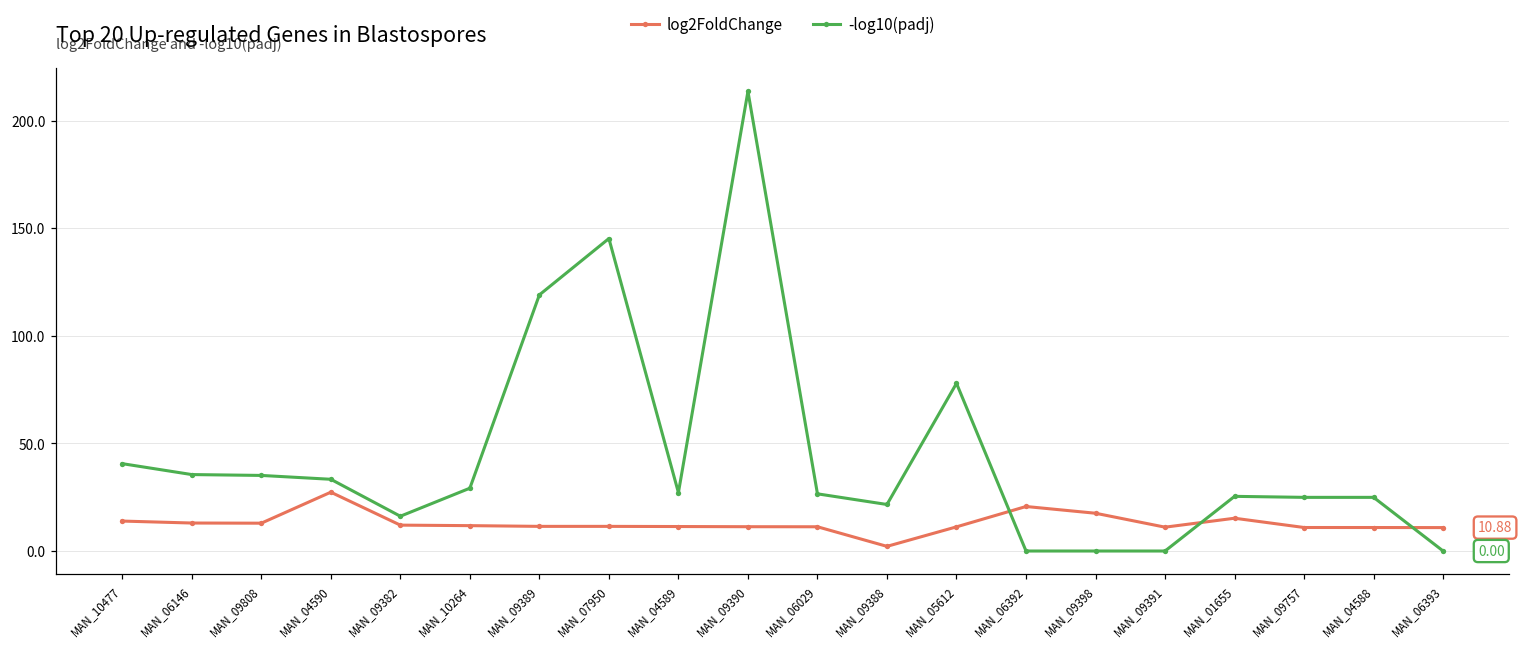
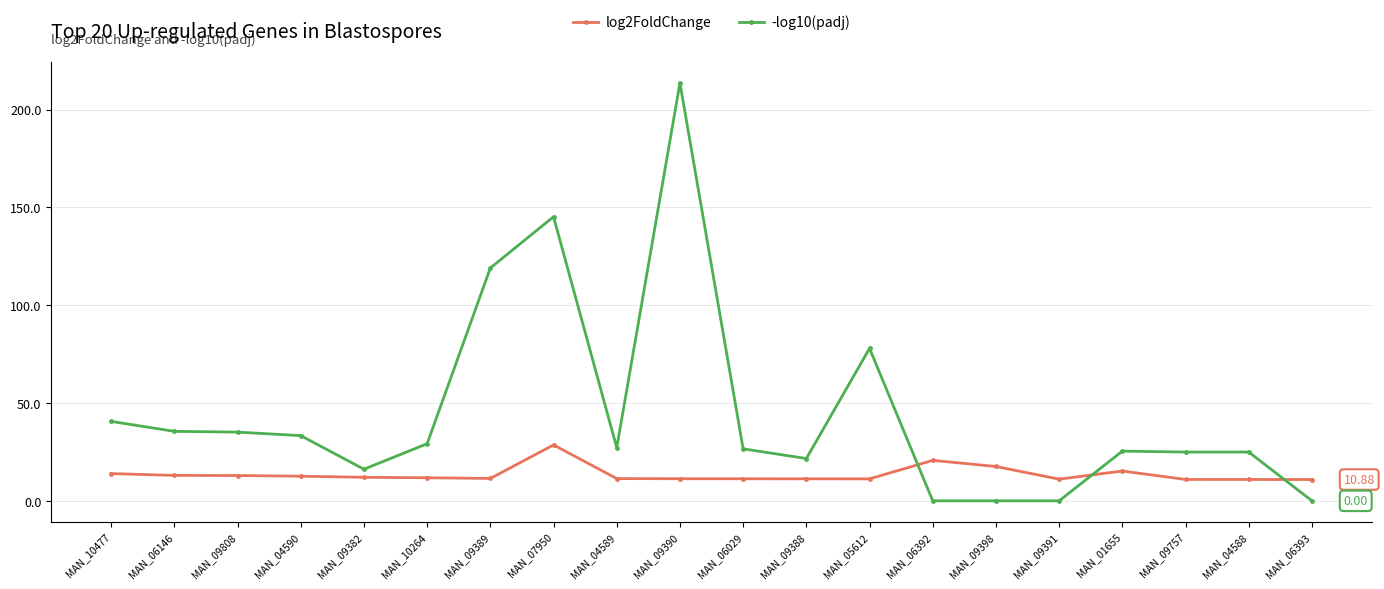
log2FoldChange, MAN_04590: 27 -> 13
log2FoldChange, MAN_07950: 11 -> 29
log2FoldChange, MAN_09388: 2 -> 11
